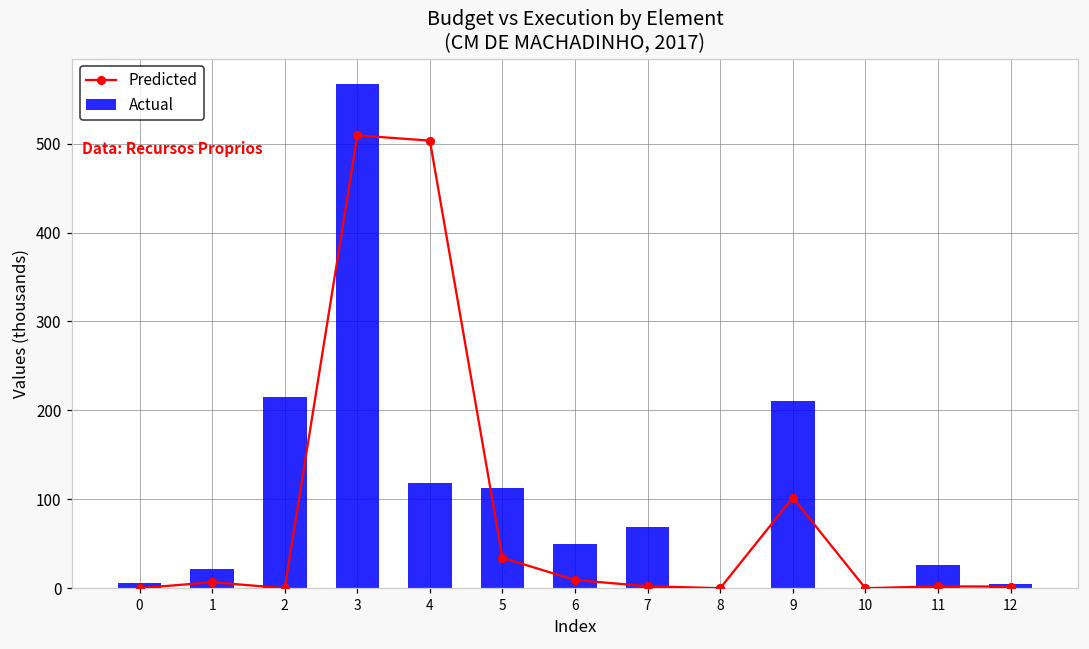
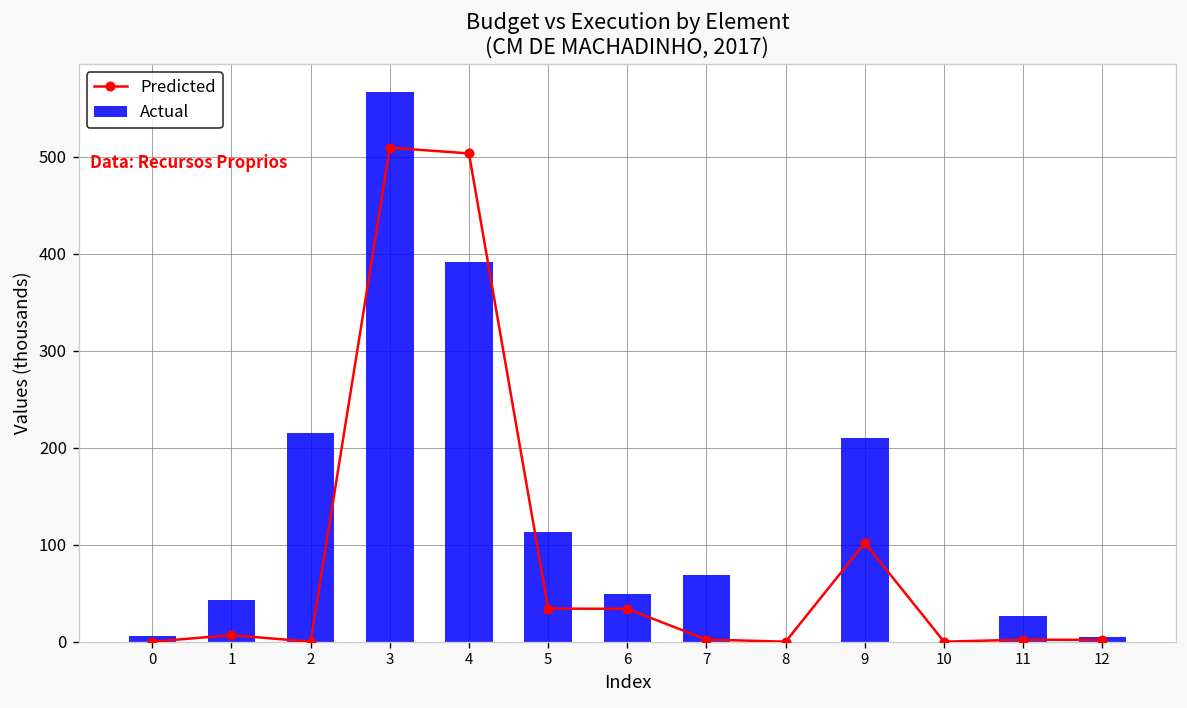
Actual, 1: 20 -> 40
Actual, 4: 120 -> 390
Predicted, 6: 10 -> 30
